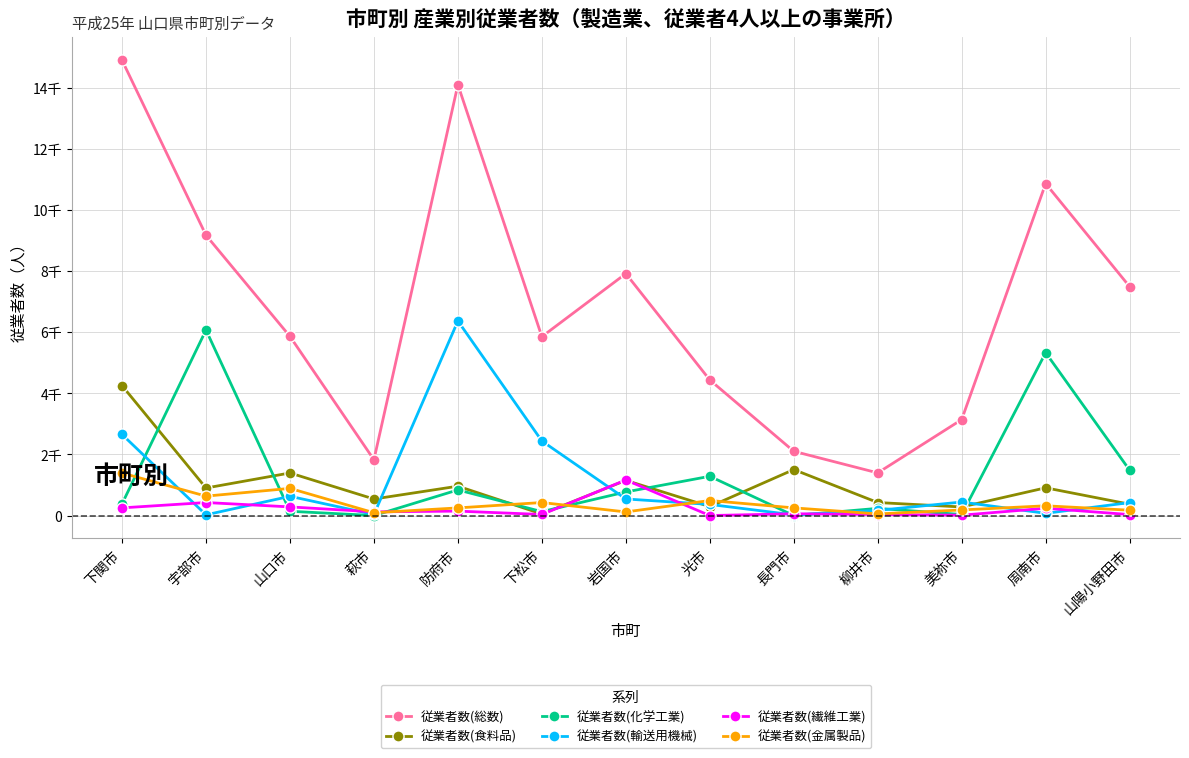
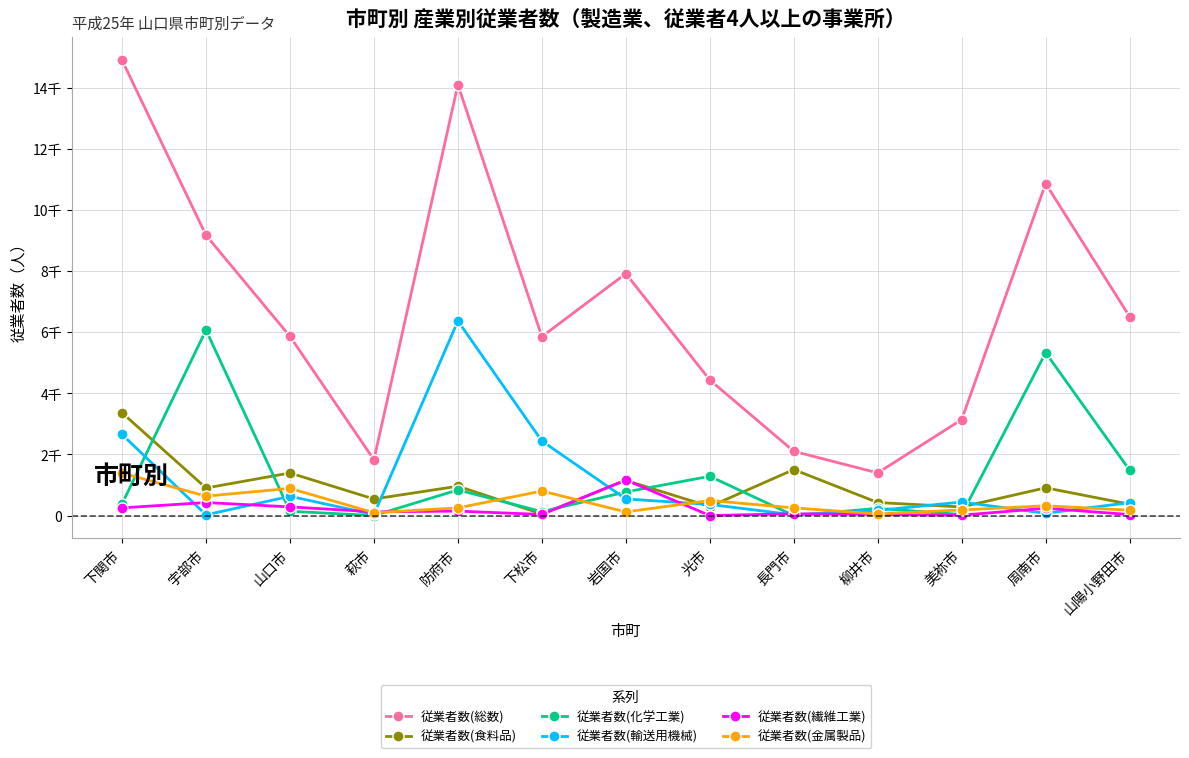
従業者数(食料品), 下関市: 4.3千 -> 3.4千
従業者数(金属製品), 下松市: 0.4千 -> 0.8千
従業者数(総数), 山陽小野田市: 7.5千 -> 6.5千
